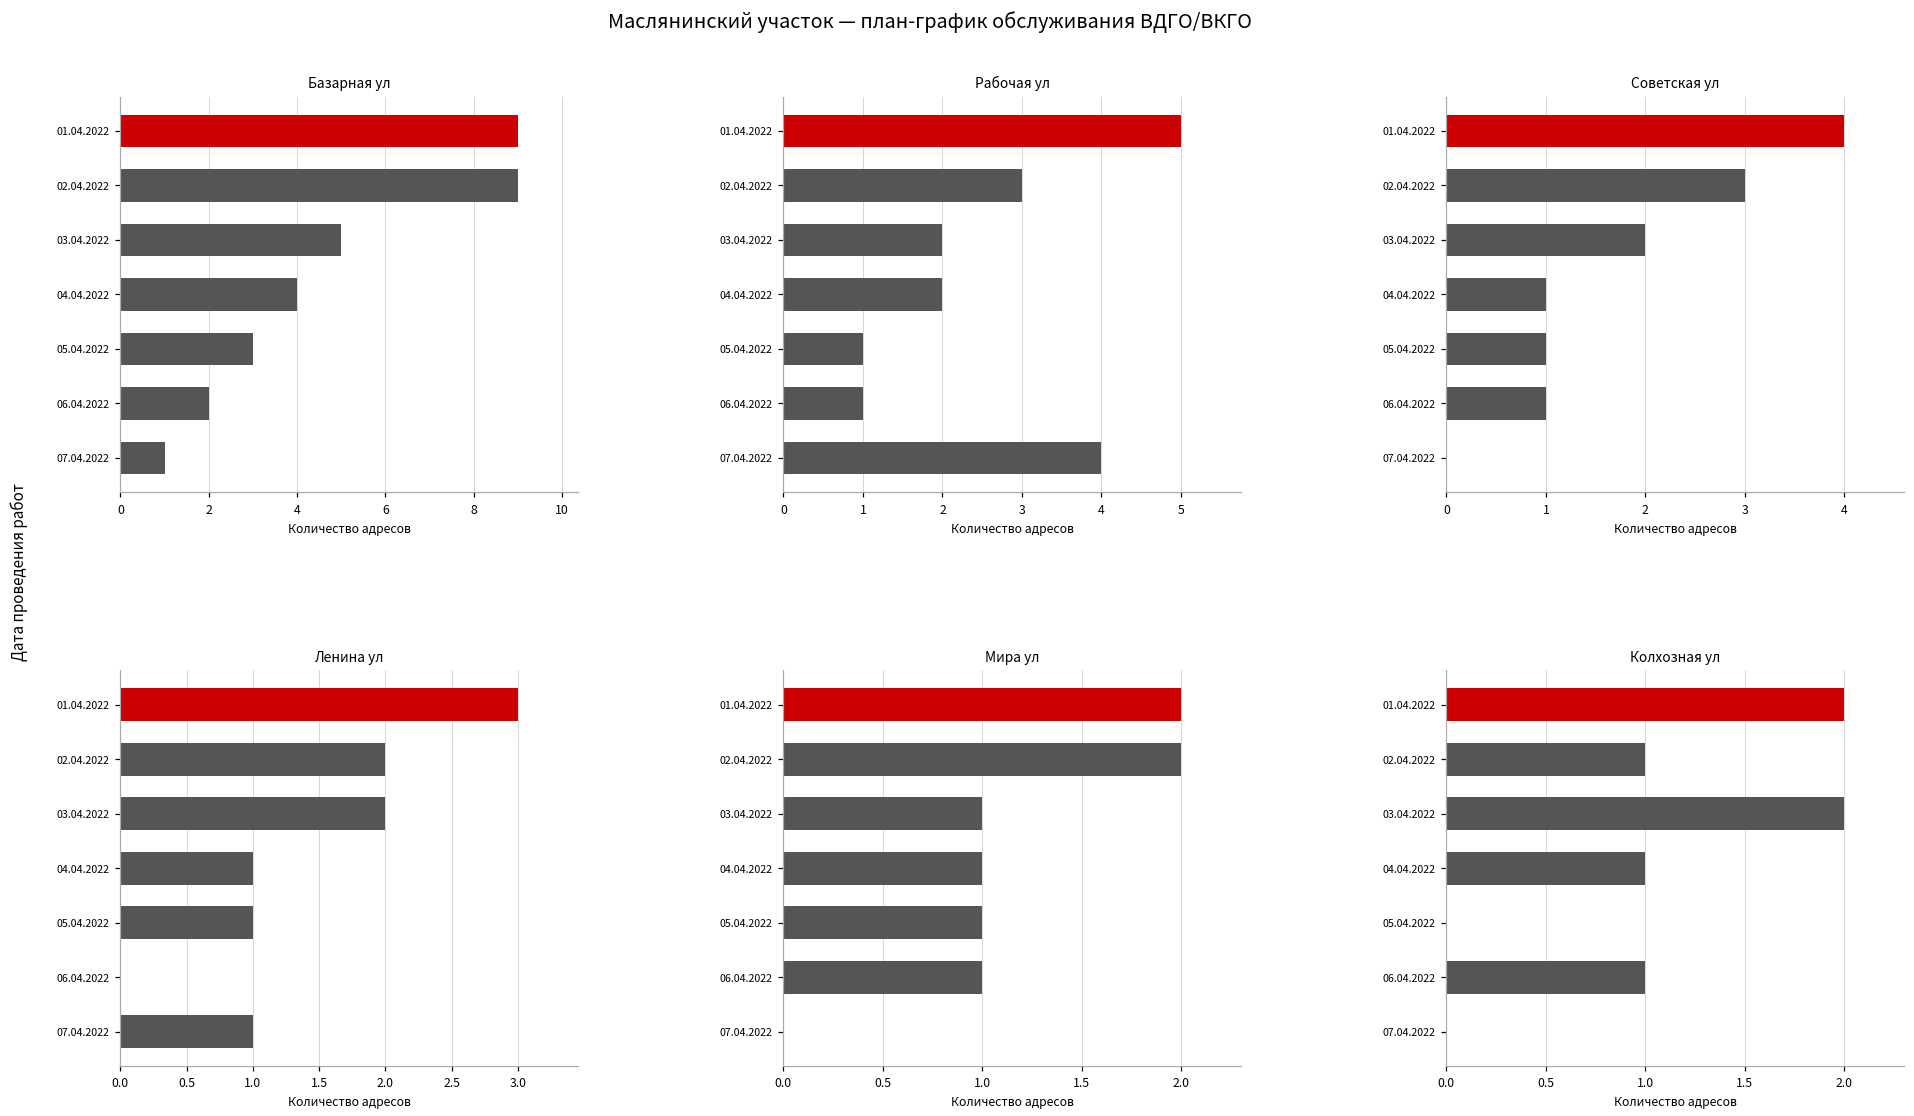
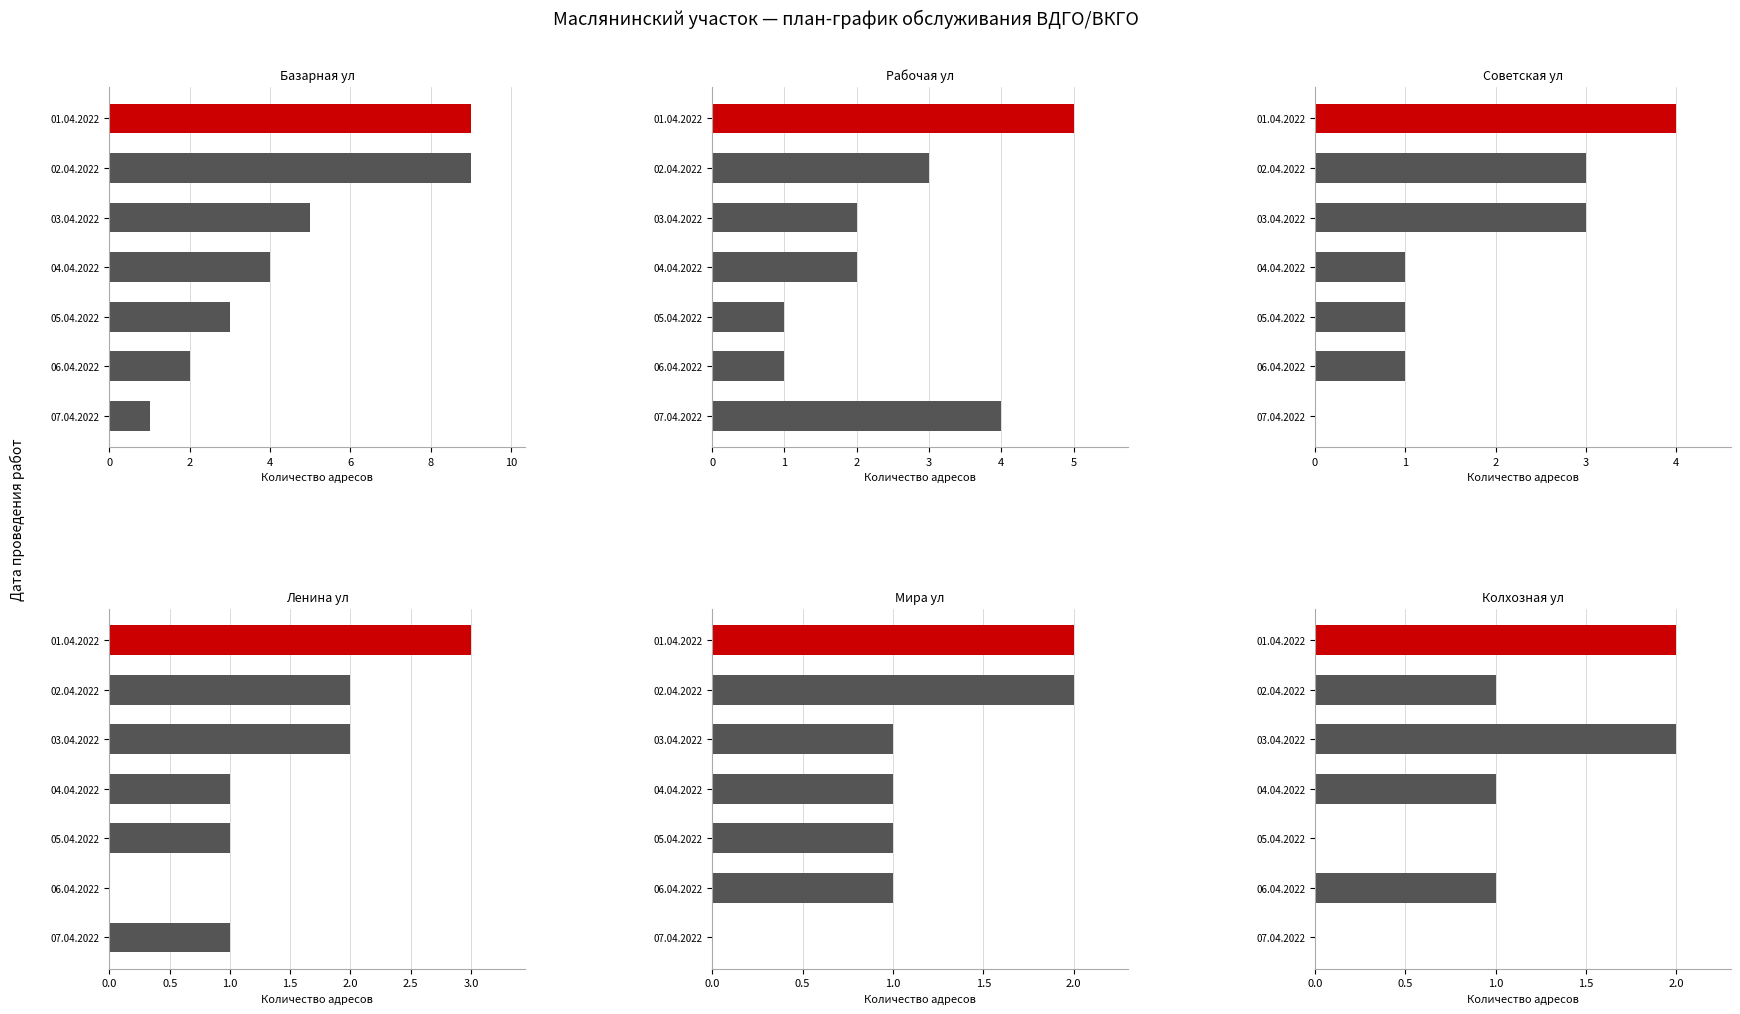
Советская ул, 03.04.2022: 2 -> 3
